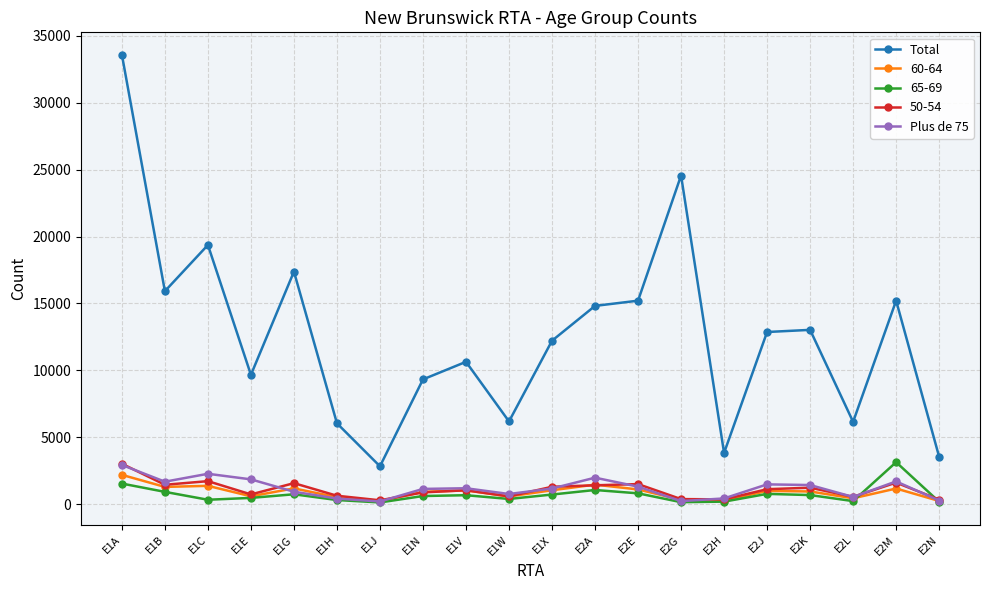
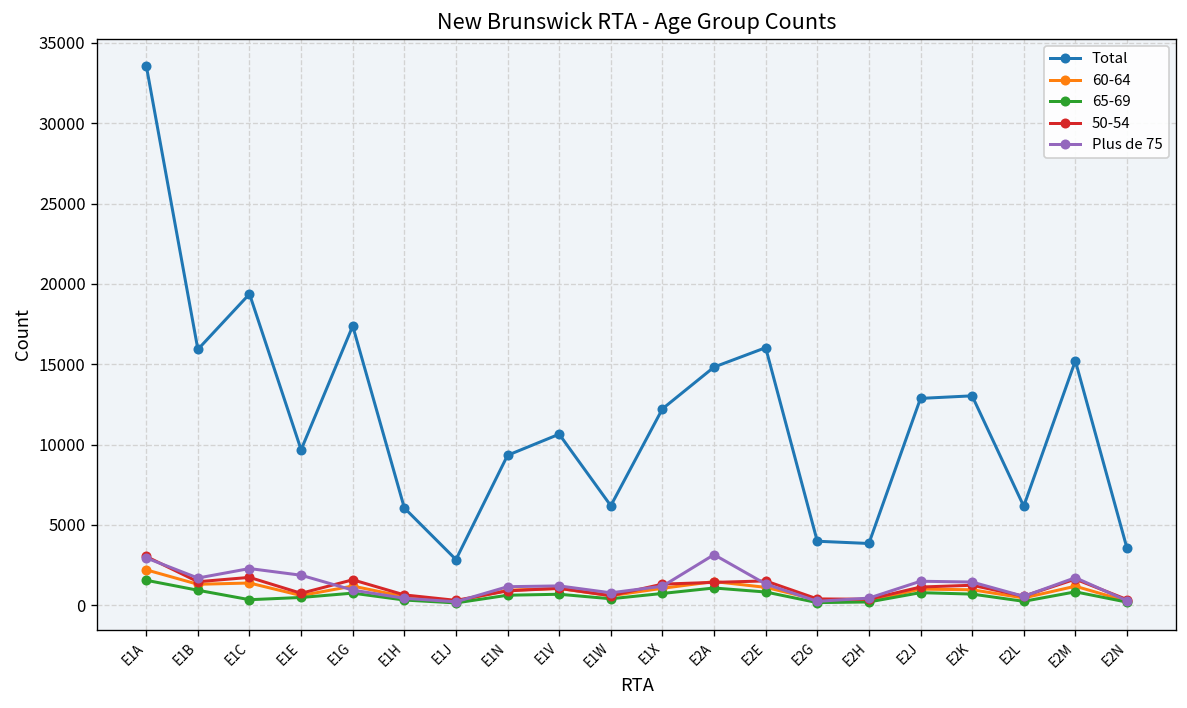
Plus de 75, E2A: 2000 -> 3100
Total, E2E: 15200 -> 16000
Total, E2G: 24600 -> 4000
65-69, E2M: 3100 -> 800
